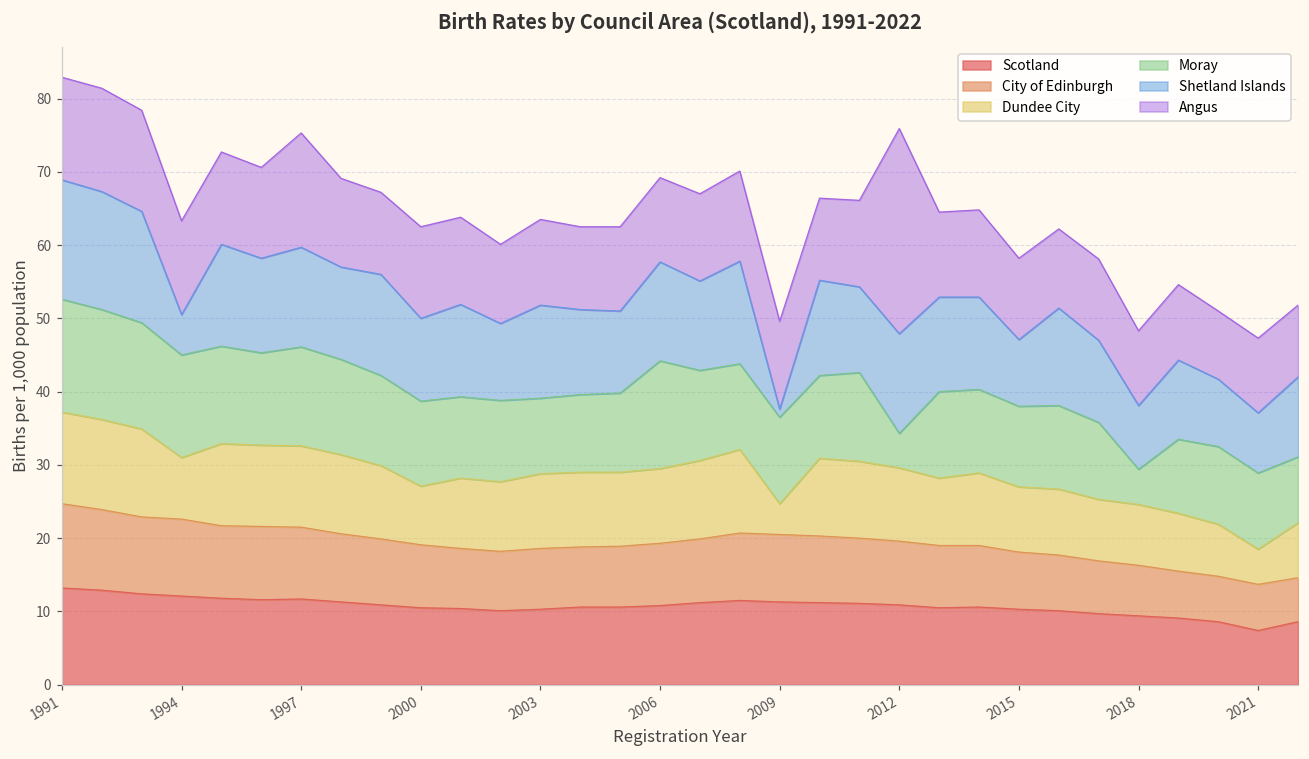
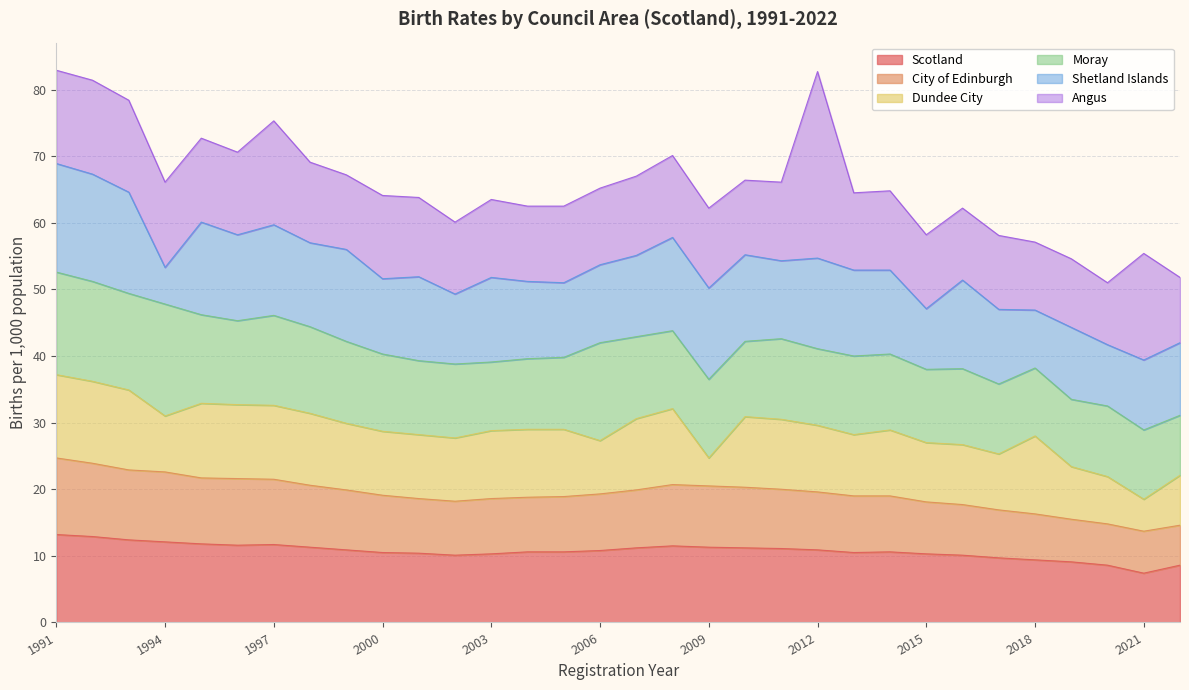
Moray, 1994: 14 -> 17
Dundee City, 2000: 8 -> 10
Dundee City, 2006: 10 -> 8
Shetland Islands, 2006: 14 -> 12
Shetland Islands, 2009: 1 -> 14
Moray, 2012: 5 -> 12
Dundee City, 2018: 8 -> 12
Moray, 2018: 5 -> 10
Shetland Islands, 2021: 8 -> 11
Angus, 2021: 10 -> 16
